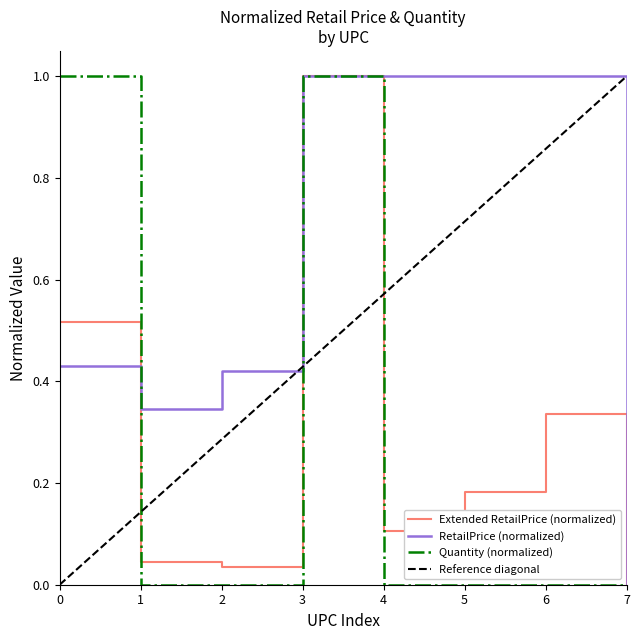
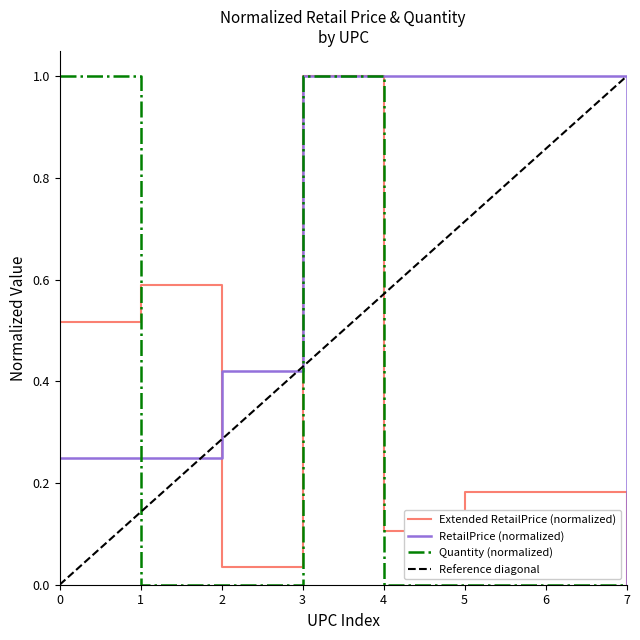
RetailPrice (normalized), 0: 0.43 -> 0.25
Extended RetailPrice (normalized), 1: 0.05 -> 0.59
RetailPrice (normalized), 1: 0.35 -> 0.25
Extended RetailPrice (normalized), 6: 0.34 -> 0.18
